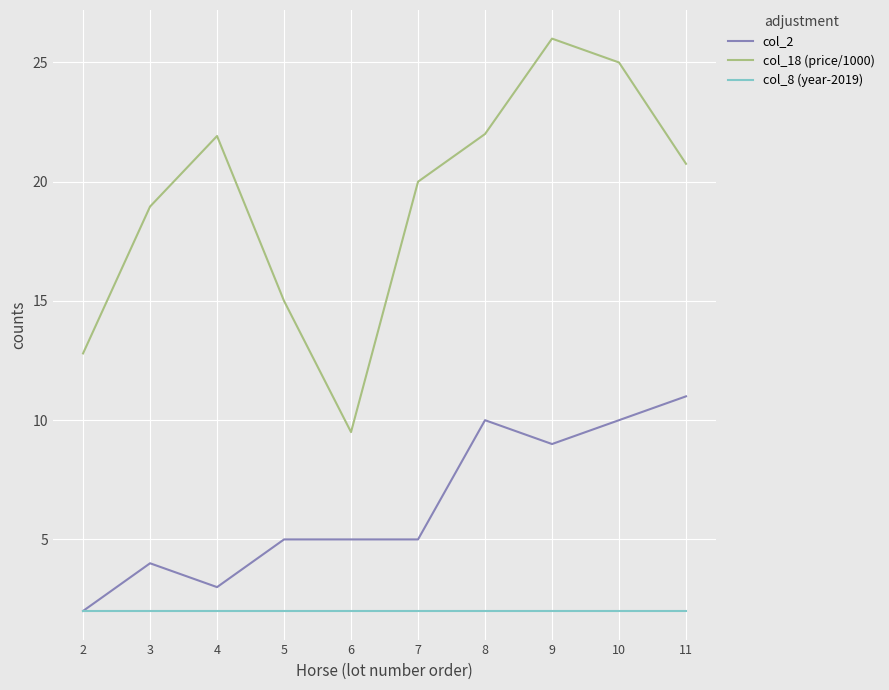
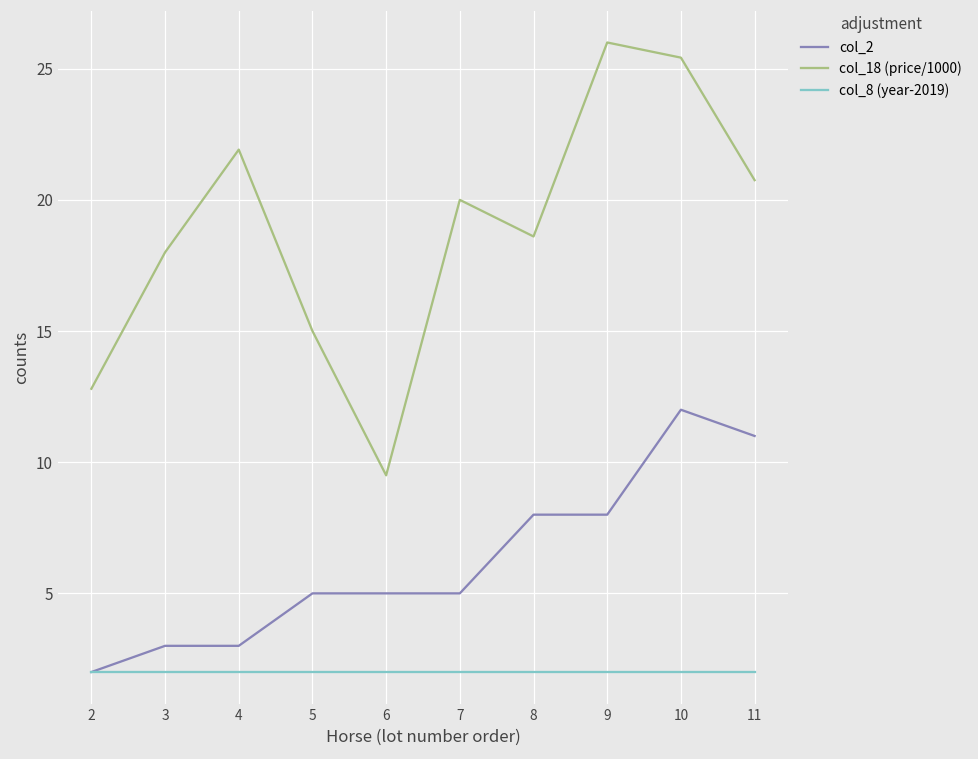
col_2, 3: 4 -> 3
col_18 (price/1000), 3: 19.0 -> 18.0
col_2, 8: 10 -> 8
col_18 (price/1000), 8: 22.0 -> 18.6
col_2, 9: 9 -> 8
col_2, 10: 10 -> 12
col_18 (price/1000), 10: 25.0 -> 25.4
